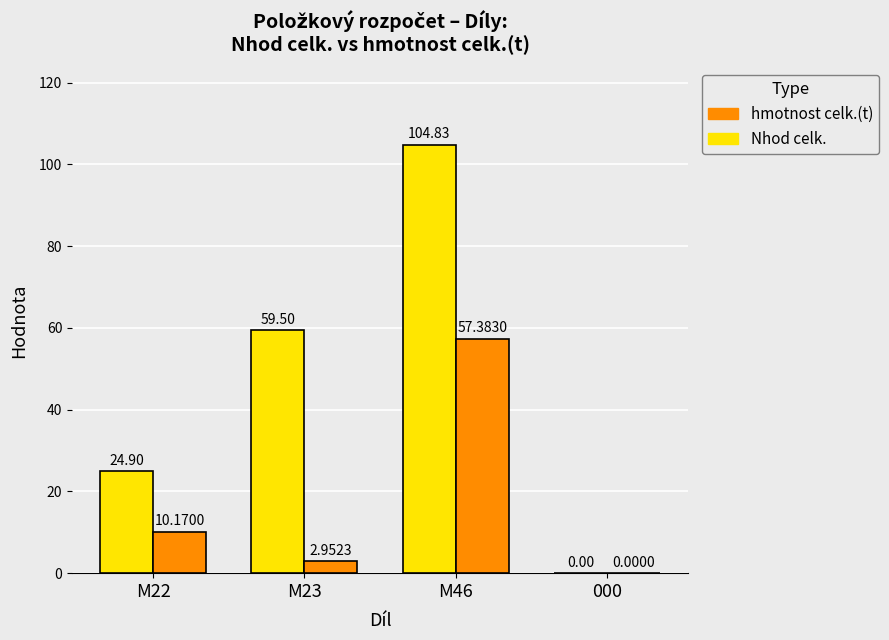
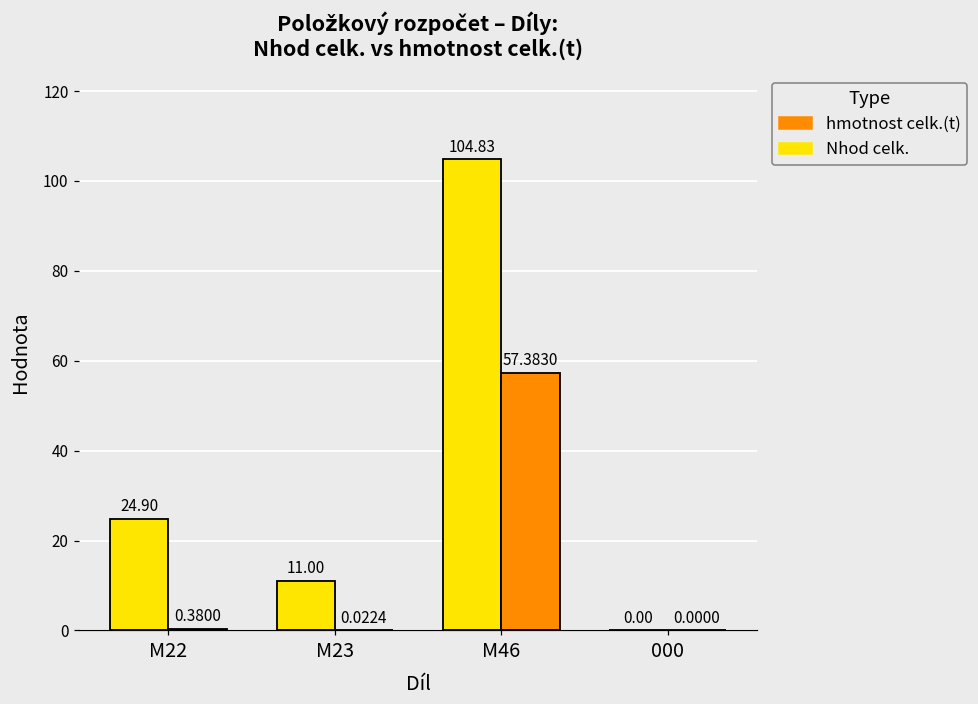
hmotnost celk.(t), M22: 10.1700 -> 0.3800
Nhod celk., M23: 59.50 -> 11.00
hmotnost celk.(t), M23: 2.9523 -> 0.0224
